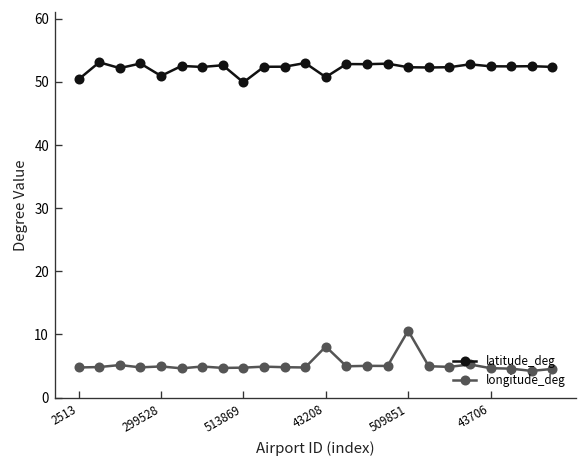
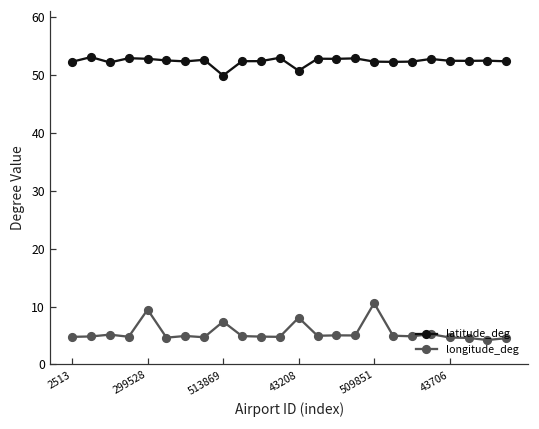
latitude_deg, 2513: 50 -> 52
latitude_deg, 299528: 51 -> 53
longitude_deg, 299528: 5 -> 9
longitude_deg, 513869: 5 -> 7
